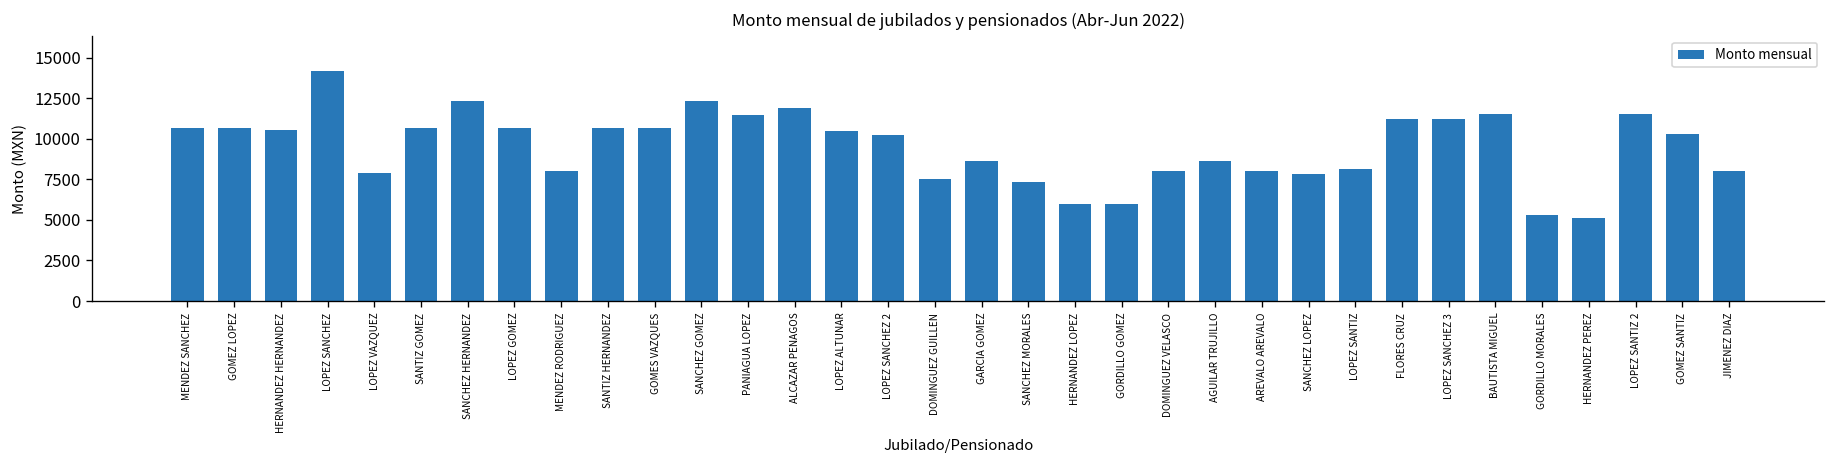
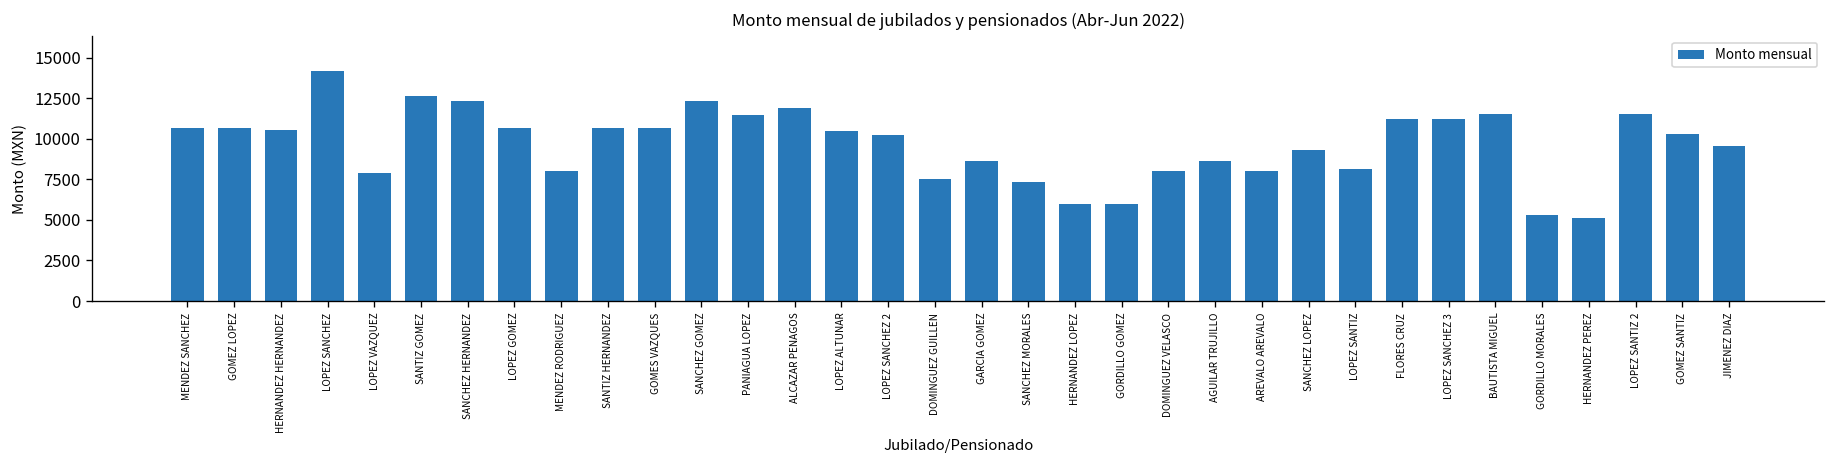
SANTIZ GOMEZ: 10700 -> 12600
SANCHEZ LOPEZ: 7800 -> 9300
JIMENEZ DIAZ: 8000 -> 9500
